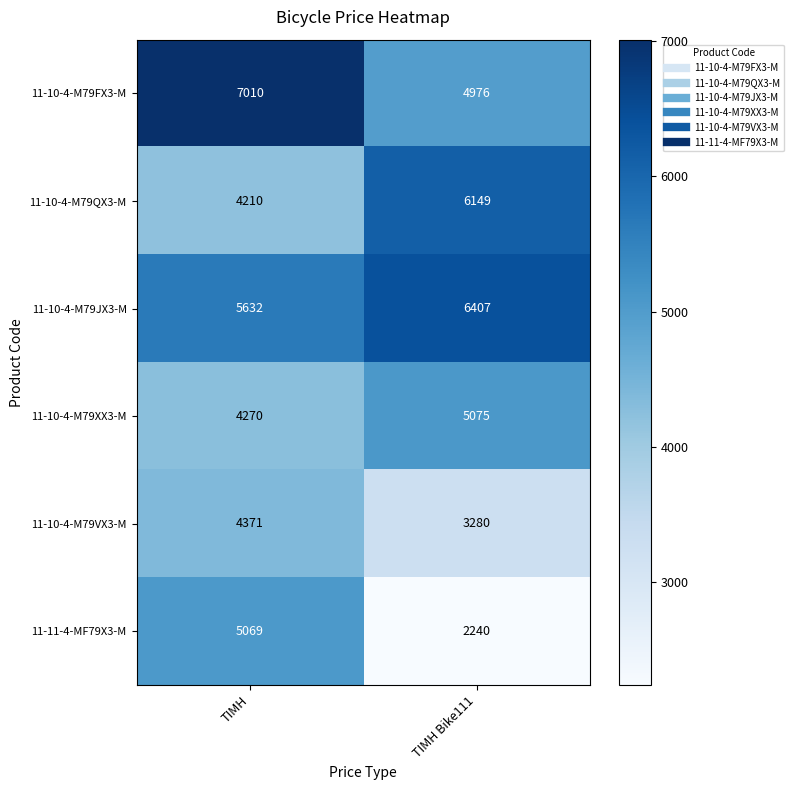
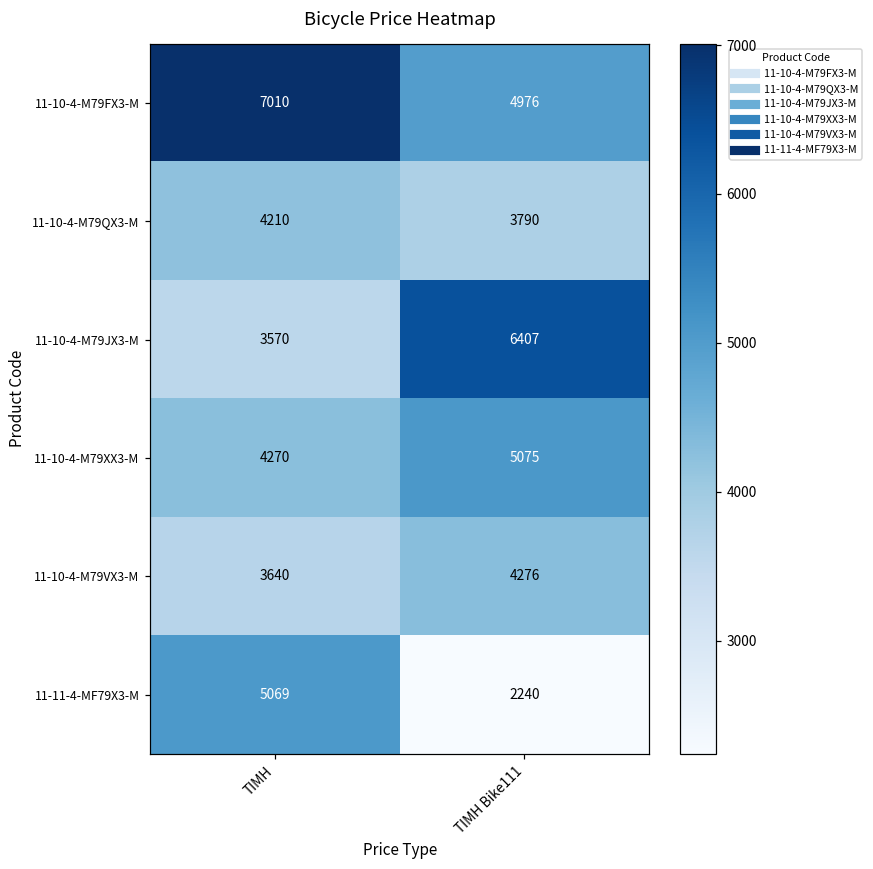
11-10-4-M79QX3-M, ΤΙΜΗ Bike111: 6149 -> 3790
11-10-4-M79JX3-M, ΤΙΜΗ: 5632 -> 3570
11-10-4-M79VX3-M, ΤΙΜΗ: 4371 -> 3640
11-10-4-M79VX3-M, ΤΙΜΗ Bike111: 3280 -> 4276
